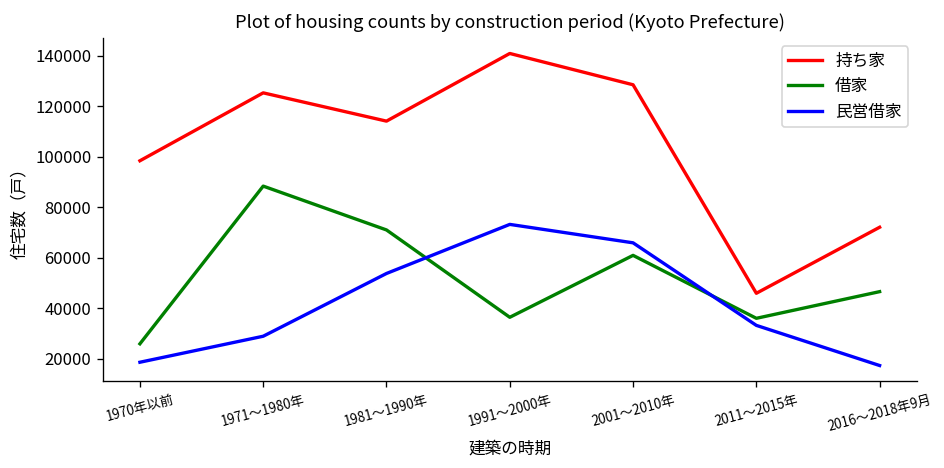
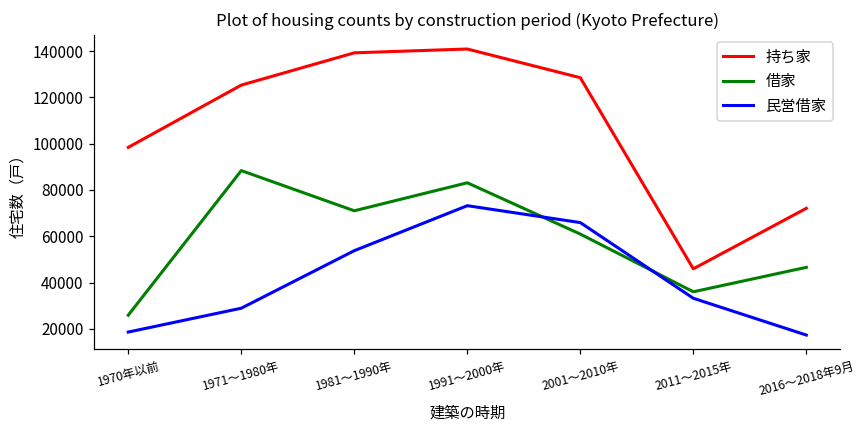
持ち家, 1981～1990年: 114000 -> 139000
借家, 1991～2000年: 36000 -> 83000
